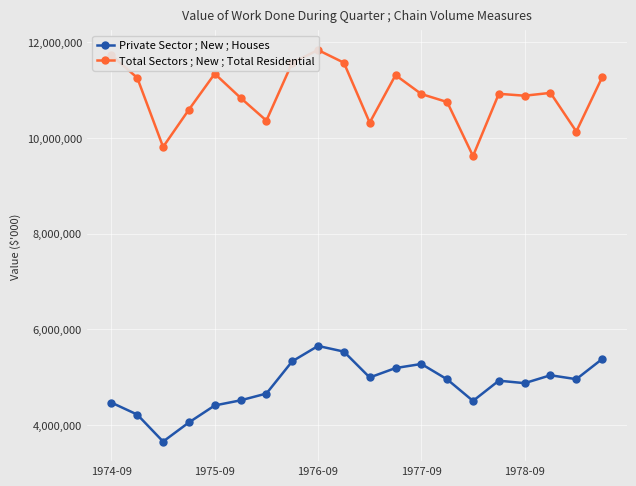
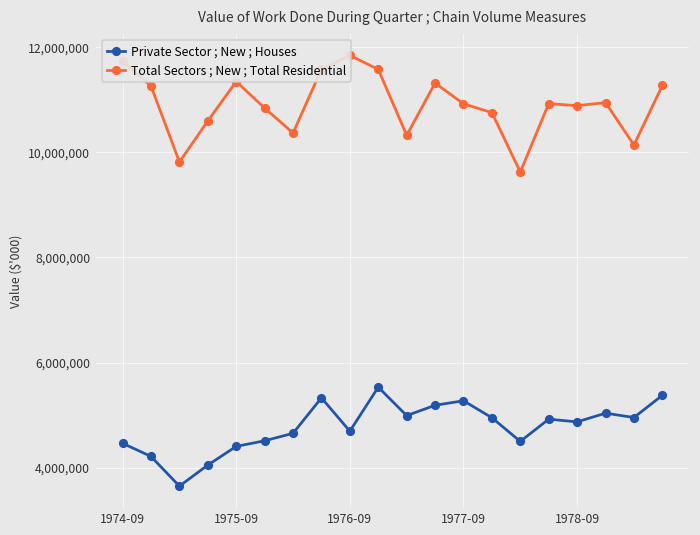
Private Sector ; New ; Houses, 1976-09: 5,700,000 -> 4,700,000
